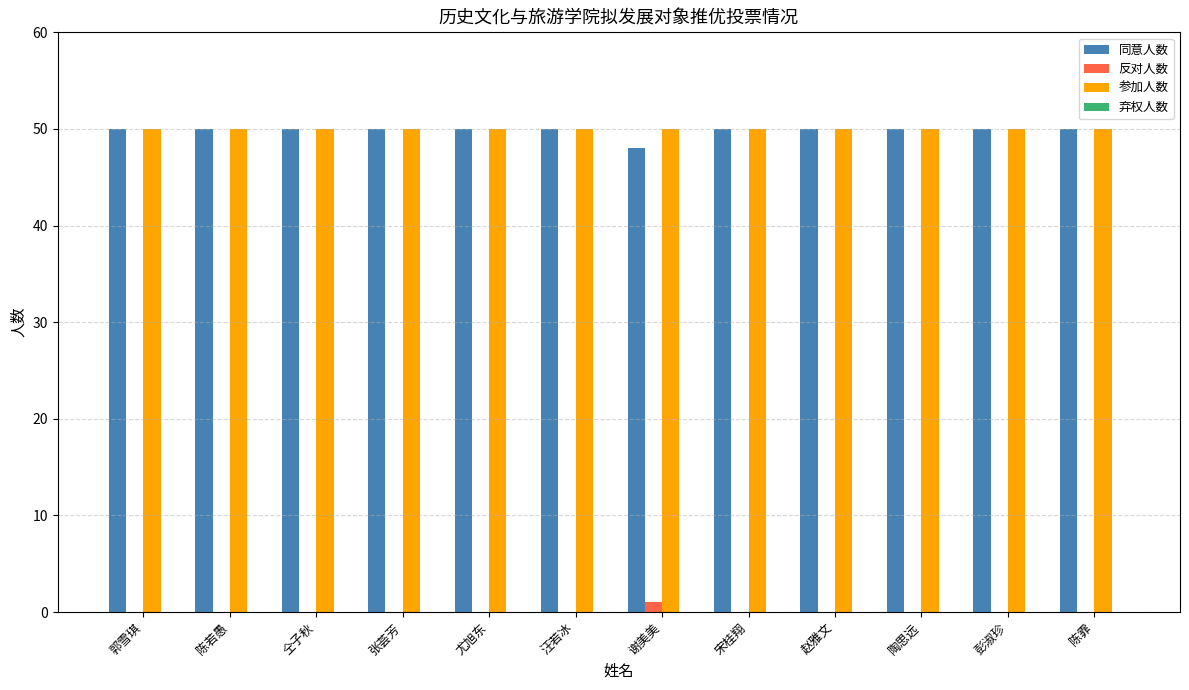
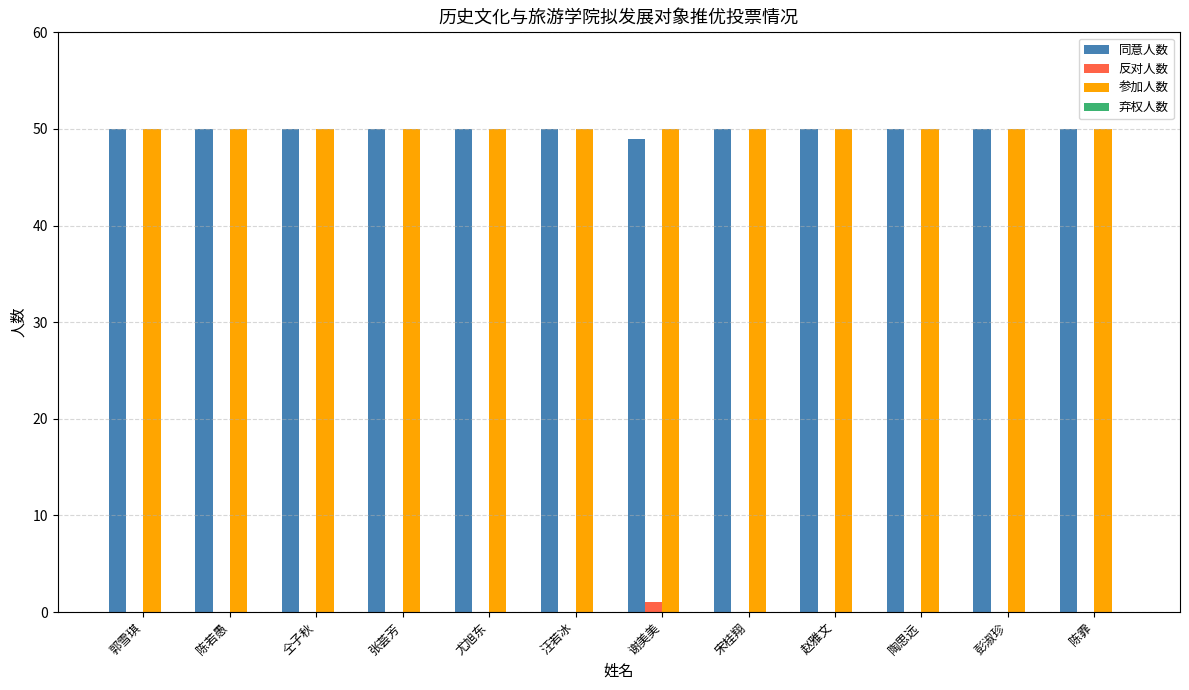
同意人数, 谢美美: 48 -> 49
